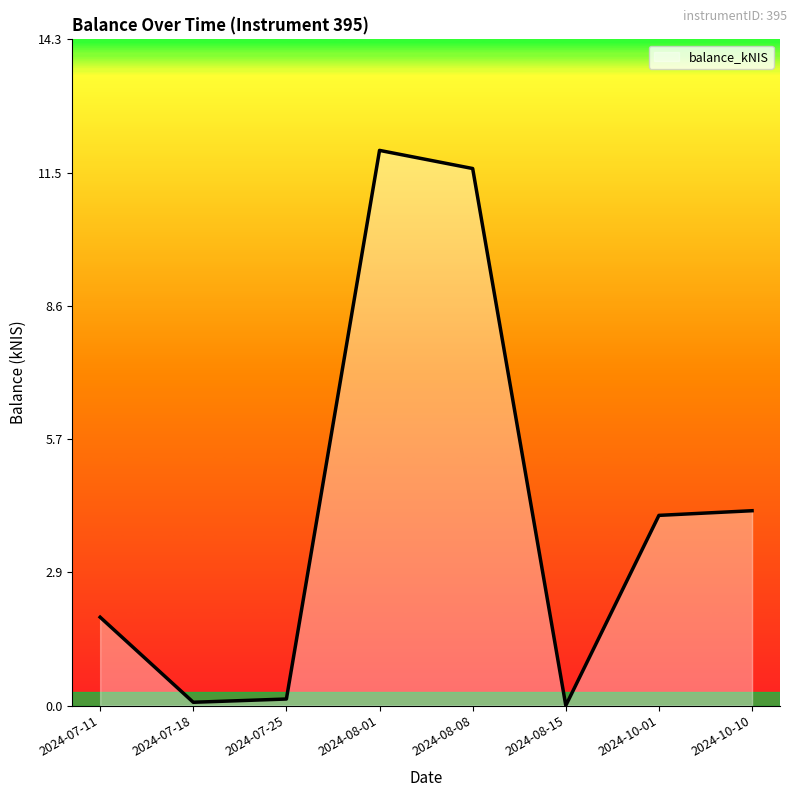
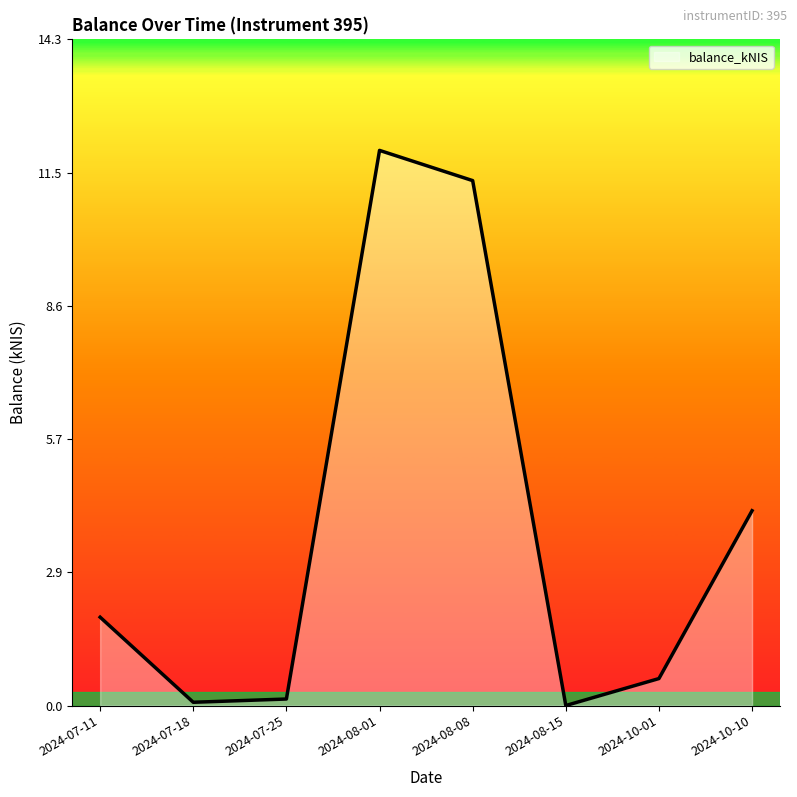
2024-08-08: 11.6 -> 11.3
2024-10-01: 4.1 -> 0.6
